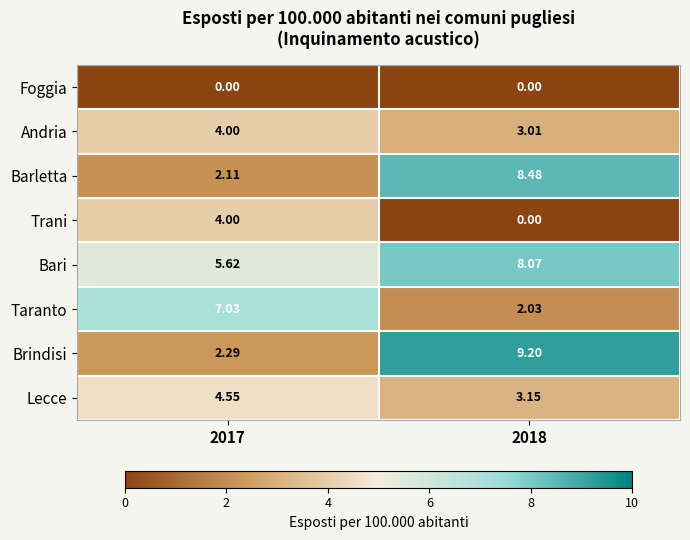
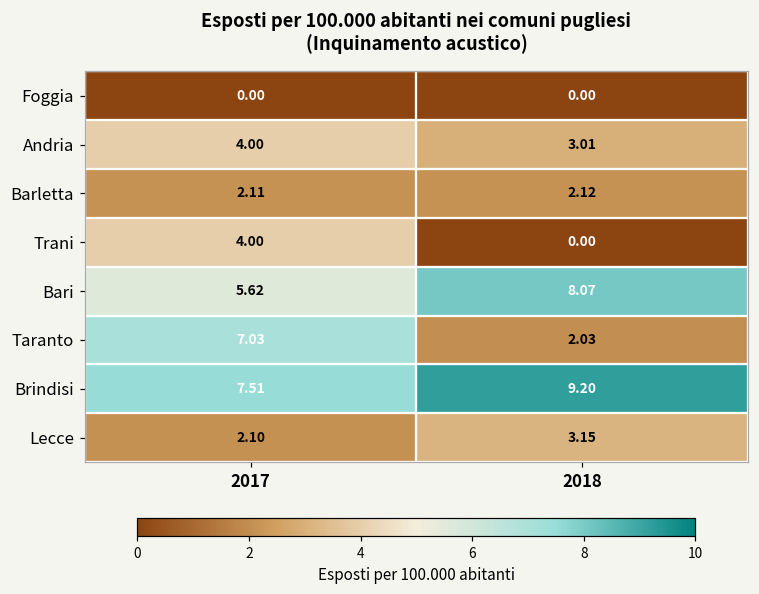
Barletta, 2018: 8.48 -> 2.12
Brindisi, 2017: 2.29 -> 7.51
Lecce, 2017: 4.55 -> 2.10
